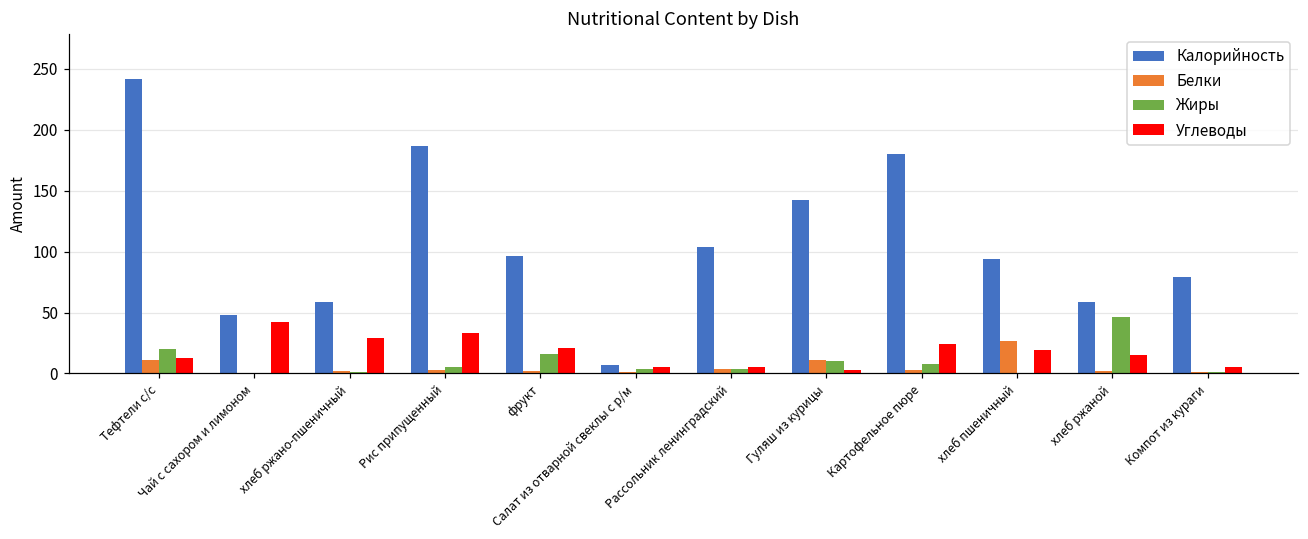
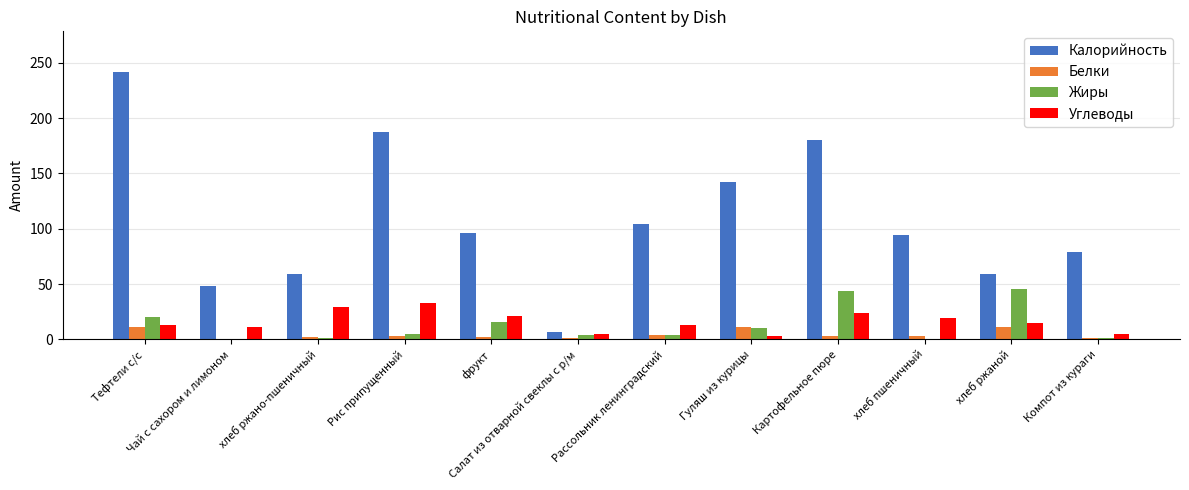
Углеводы, Чай с сахором и лимоном: 42 -> 11
Углеводы, Рассольник ленинградский: 5 -> 13
Жиры, Картофельное пюре: 8 -> 44
Белки, хлеб пшеничный: 27 -> 3
Белки, хлеб ржаной: 2 -> 11
